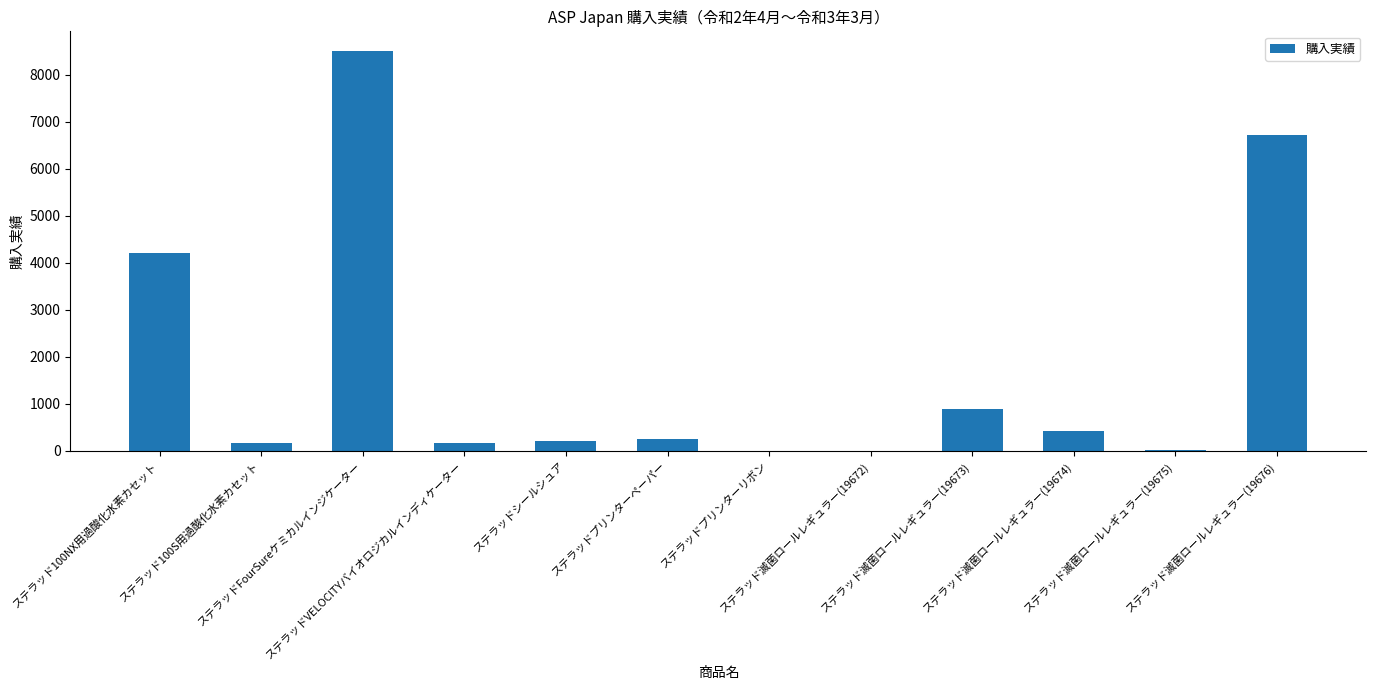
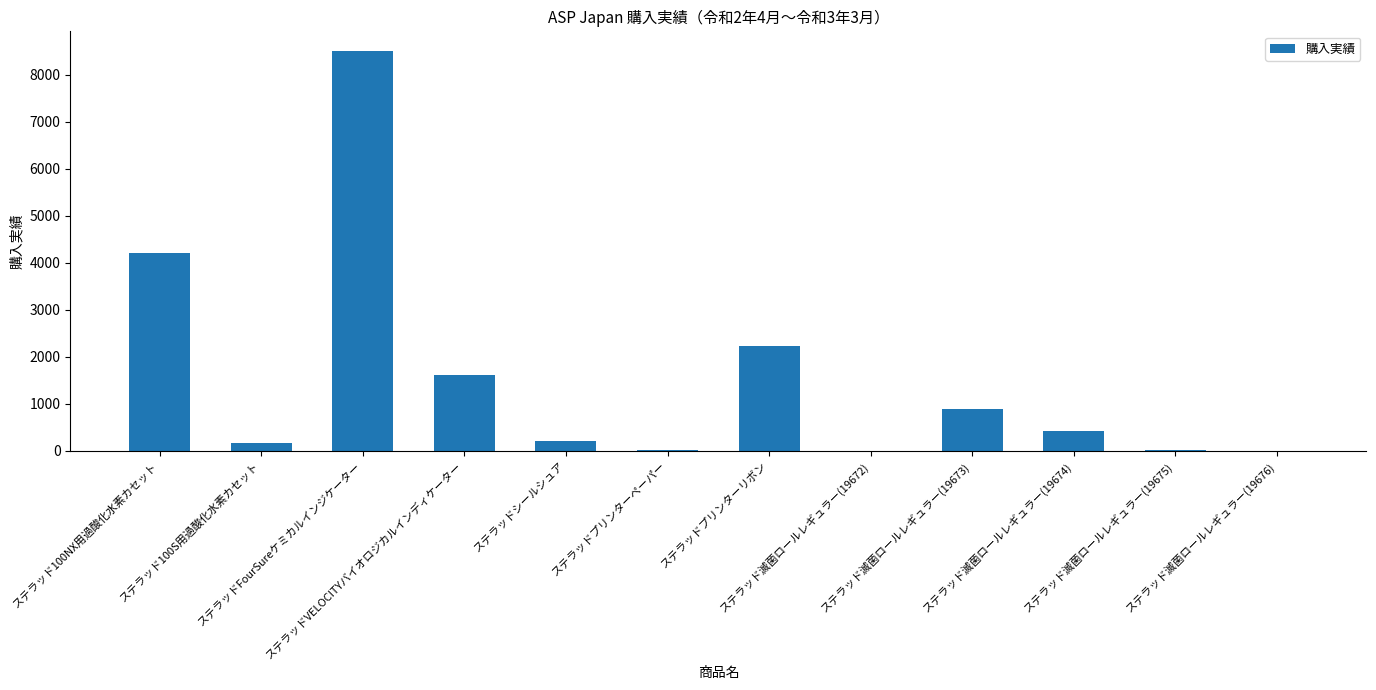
ステラッドVELOCITYバイオロジカルインディケーター: 200 -> 1600
ステラッドプリンターペーパー: 300 -> 0
ステラッドプリンターリボン: 0 -> 2200
ステラッド滅菌ロールレギュラー(19676): 6700 -> 0
